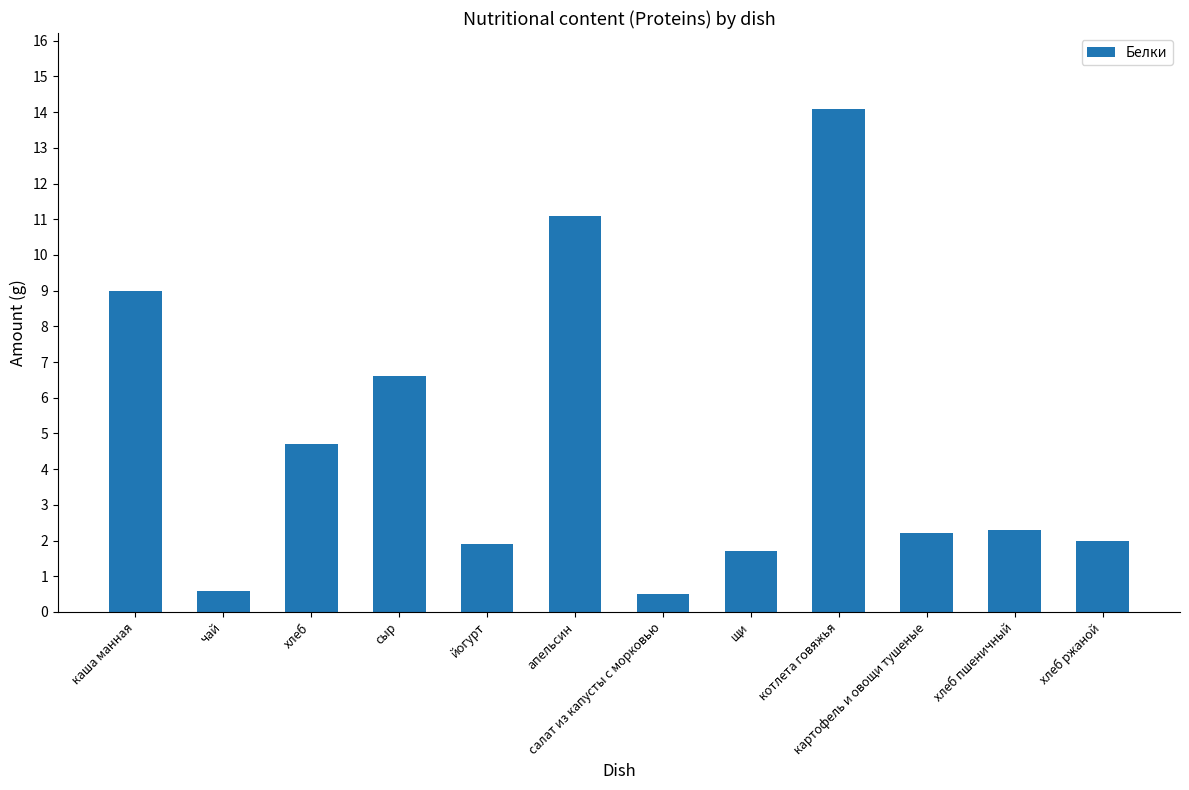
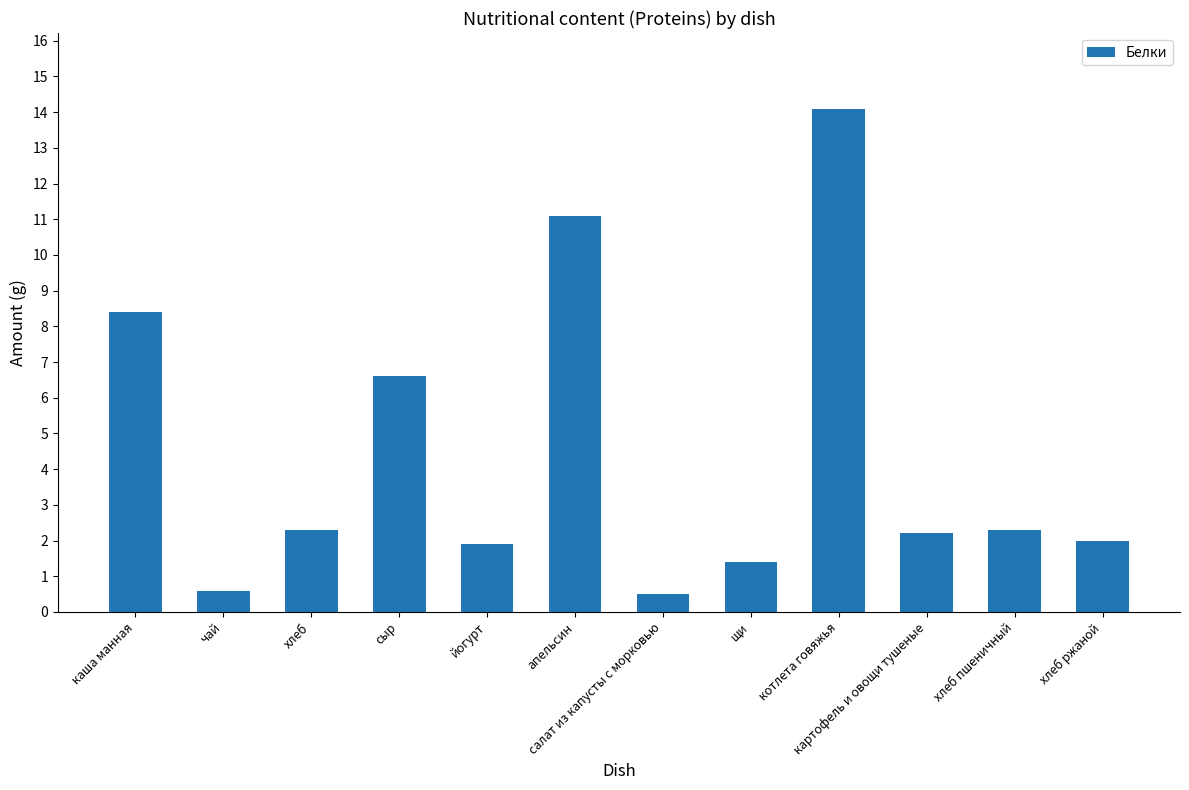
каша манная: 9.0 -> 8.4
хлеб: 4.7 -> 2.3
щи: 1.7 -> 1.4
